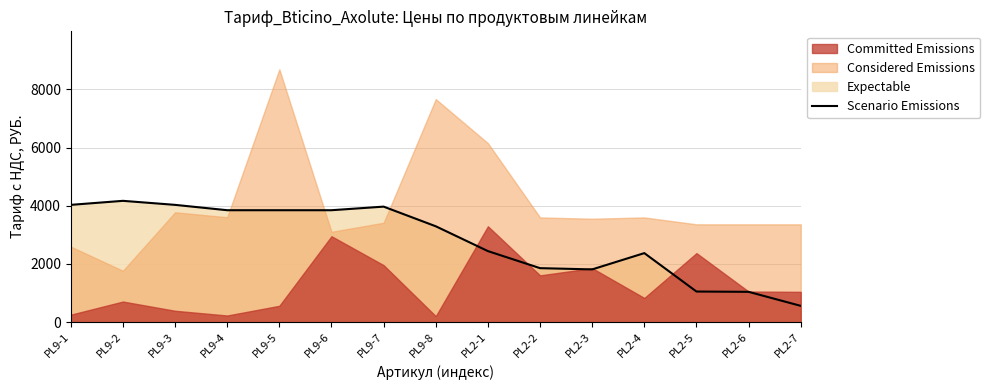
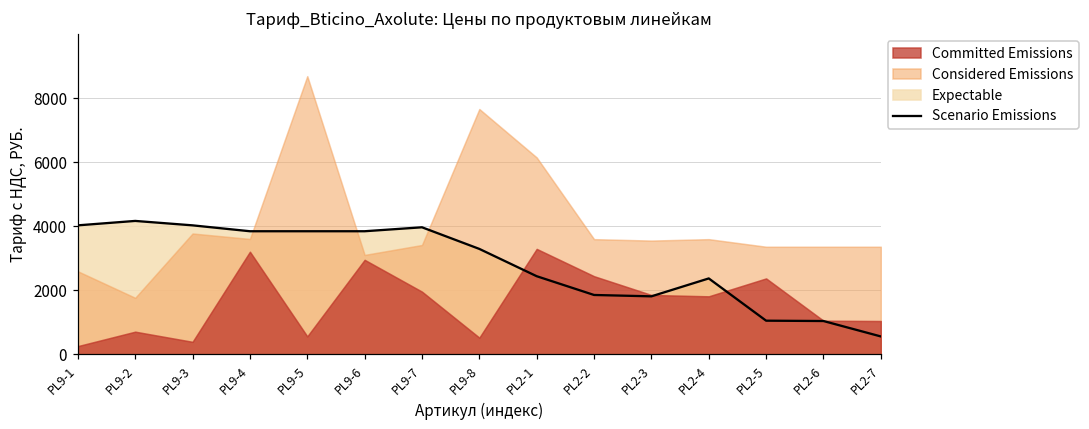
Committed Emissions, PL9-4: 200 -> 3200
Committed Emissions, PL9-8: 200 -> 500
Committed Emissions, PL2-2: 1600 -> 2400
Committed Emissions, PL2-4: 800 -> 1800
